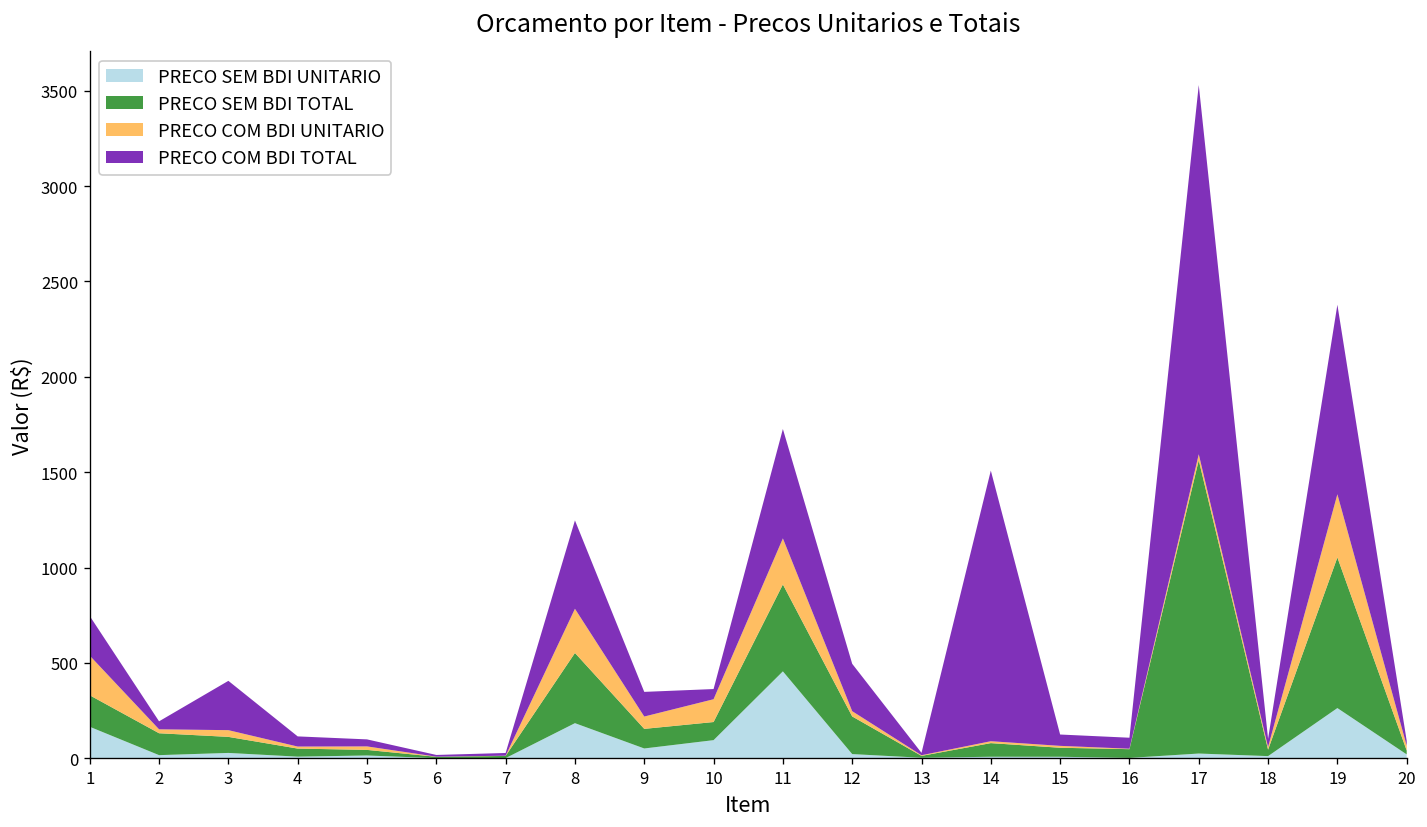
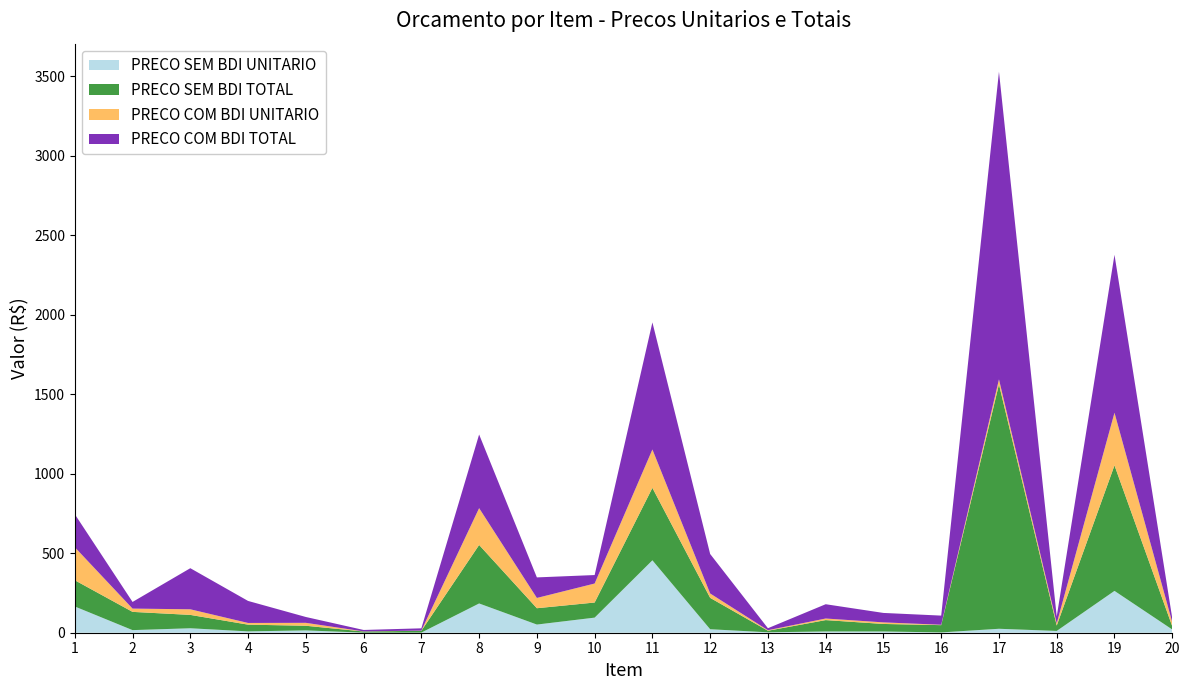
PRECO COM BDI TOTAL, 4: 50 -> 140
PRECO COM BDI TOTAL, 11: 570 -> 800
PRECO COM BDI TOTAL, 14: 1420 -> 90
